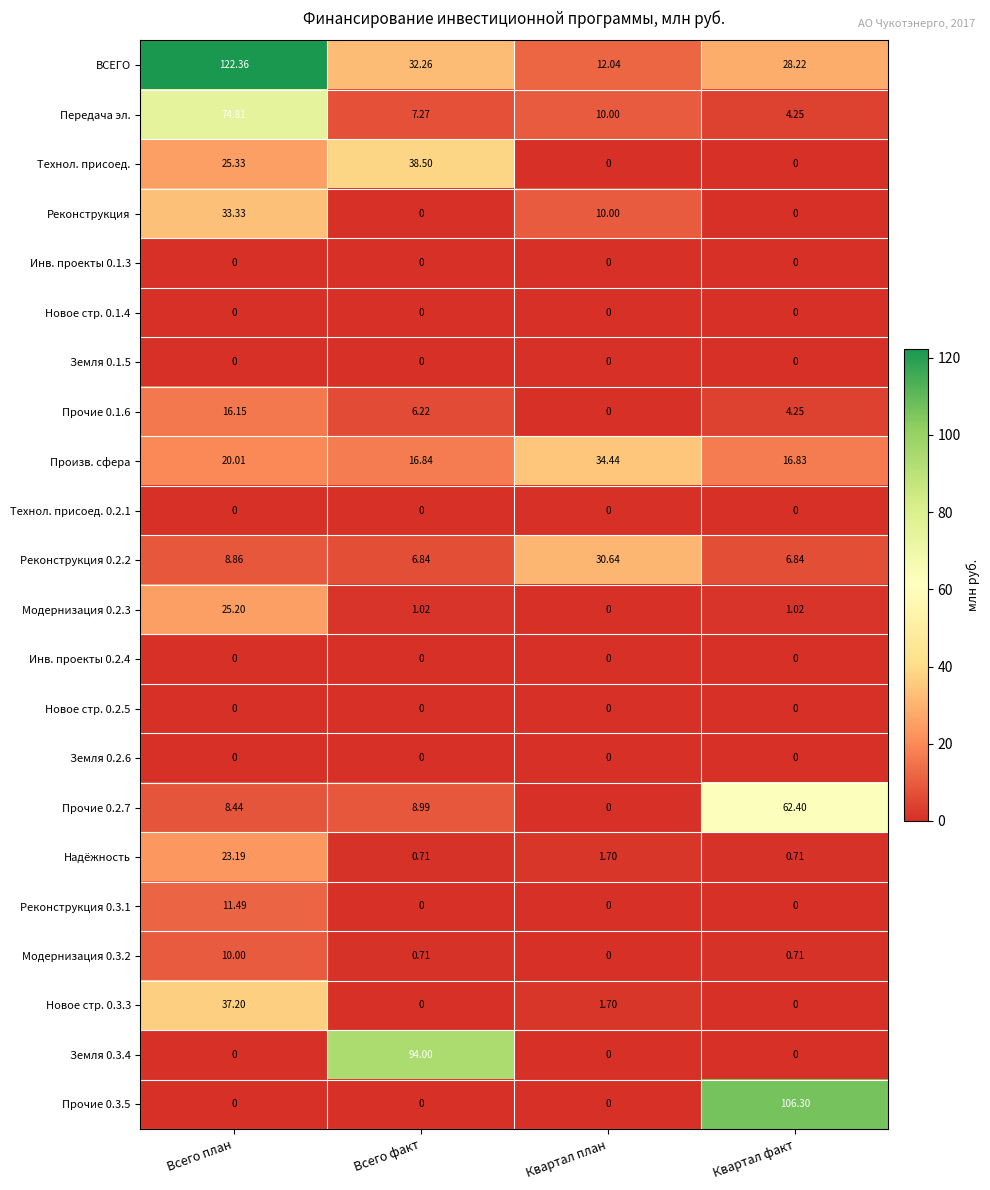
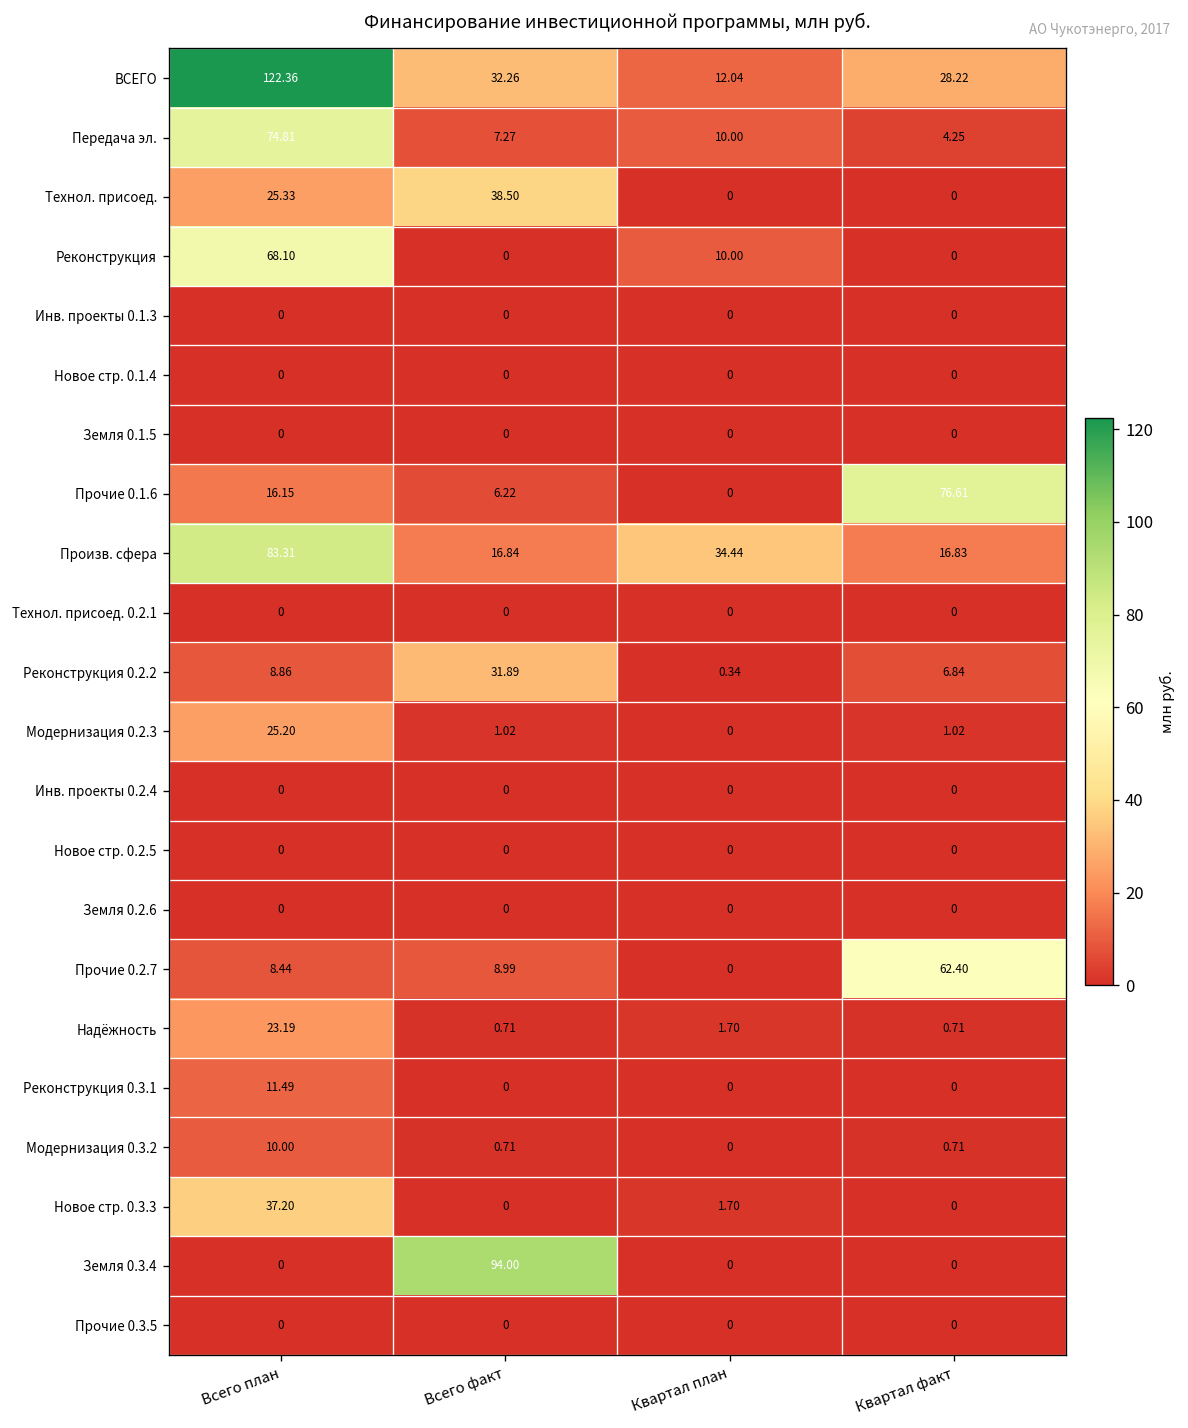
Реконструкция, Всего план: 33.33 -> 68.10
Прочие 0.1.6, Квартал факт: 4.25 -> 76.61
Произв. сфера, Всего план: 20.01 -> 83.31
Реконструкция 0.2.2, Всего факт: 6.84 -> 31.89
Реконструкция 0.2.2, Квартал план: 30.64 -> 0.34
Прочие 0.3.5, Квартал факт: 106.30 -> 0
